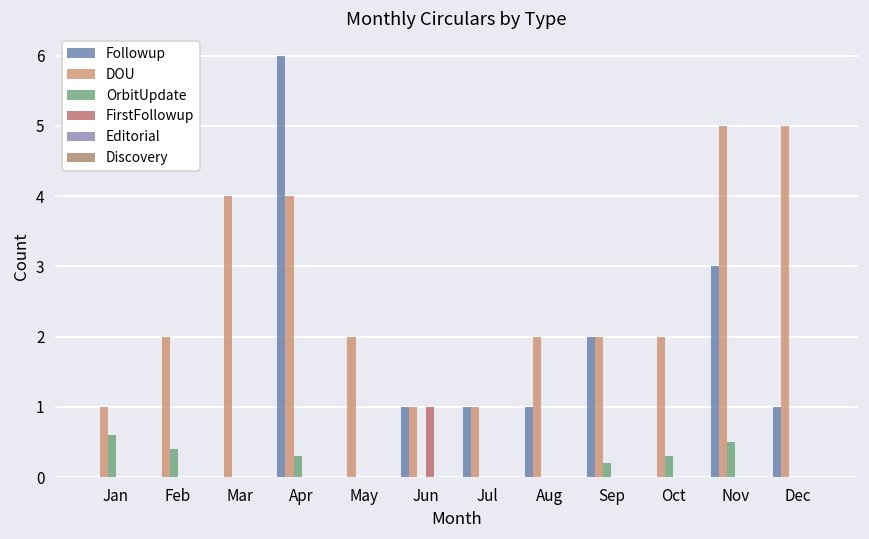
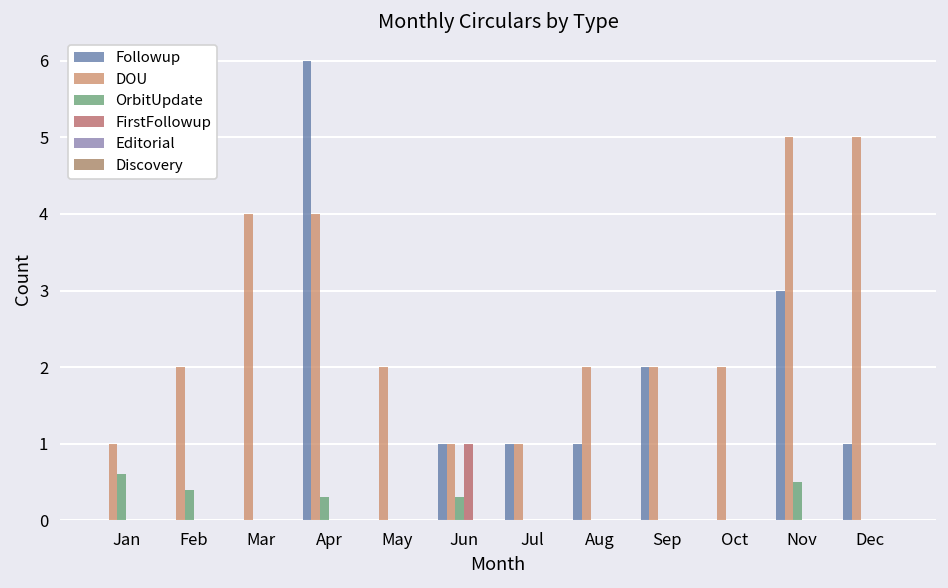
OrbitUpdate, Jun: 0.0 -> 0.3
OrbitUpdate, Sep: 0.2 -> 0.0
OrbitUpdate, Oct: 0.3 -> 0.0
